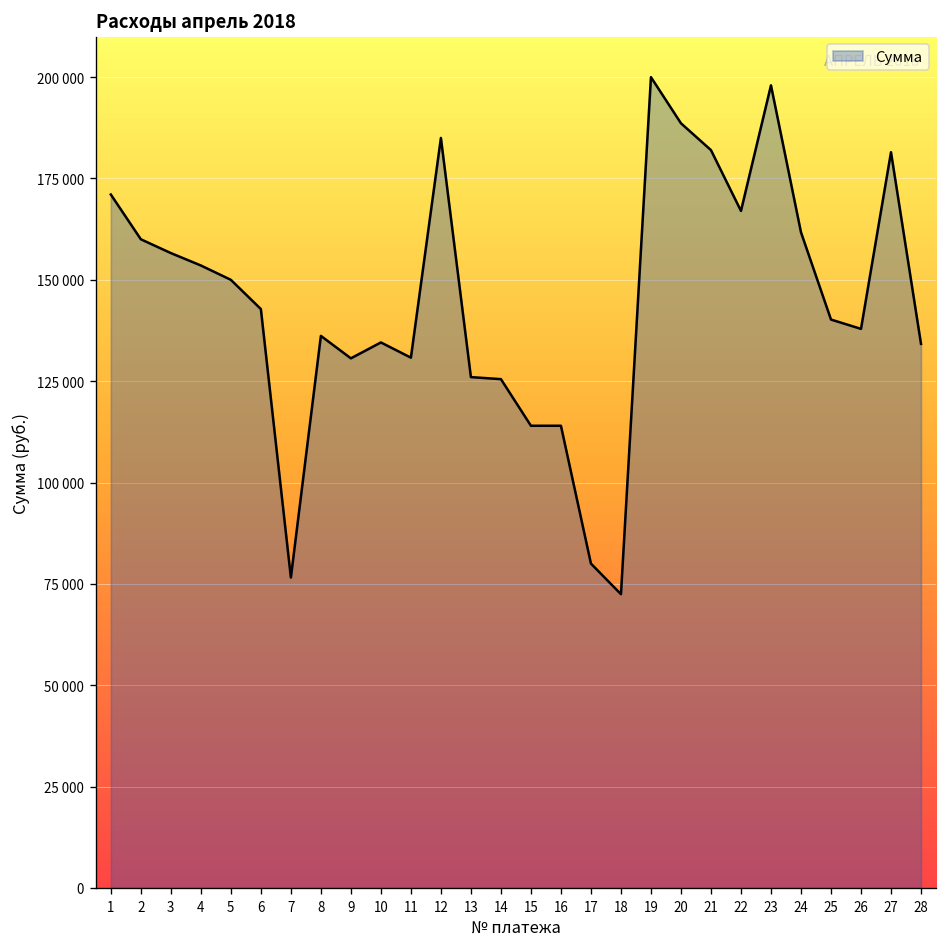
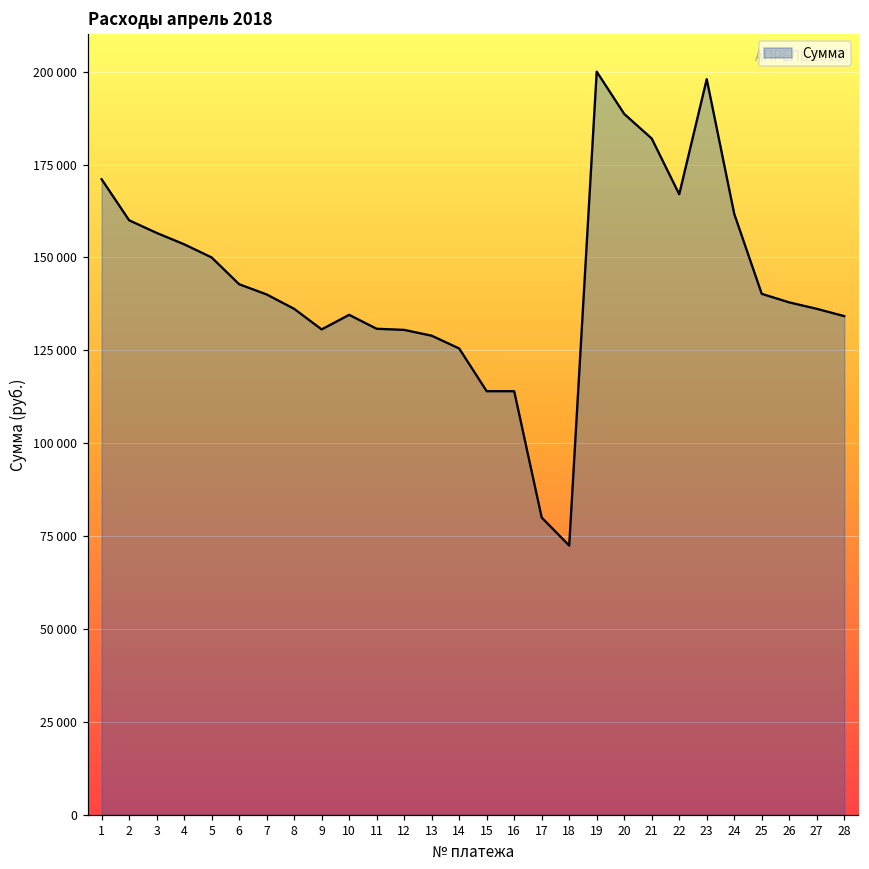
7: 77000 -> 140000
12: 185000 -> 131000
13: 126000 -> 129000
27: 181000 -> 136000
